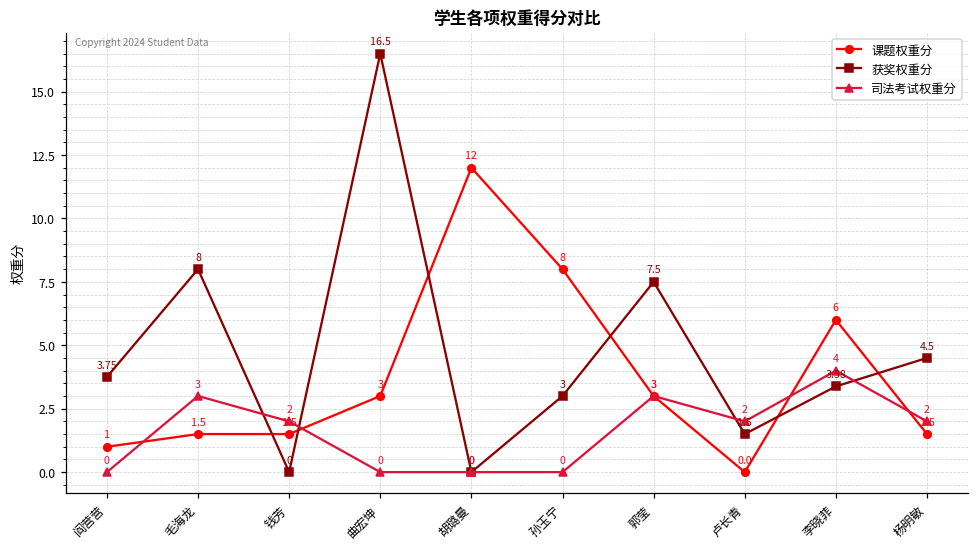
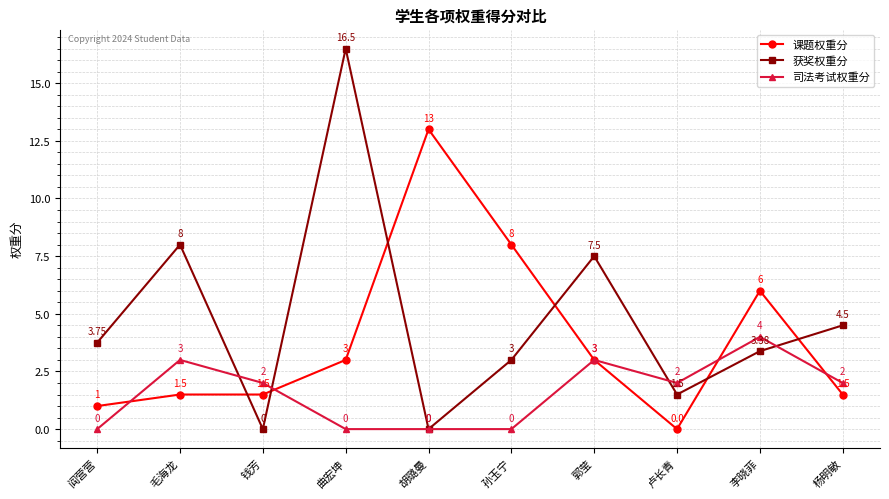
课题权重分, 胡璐曼: 12 -> 13
